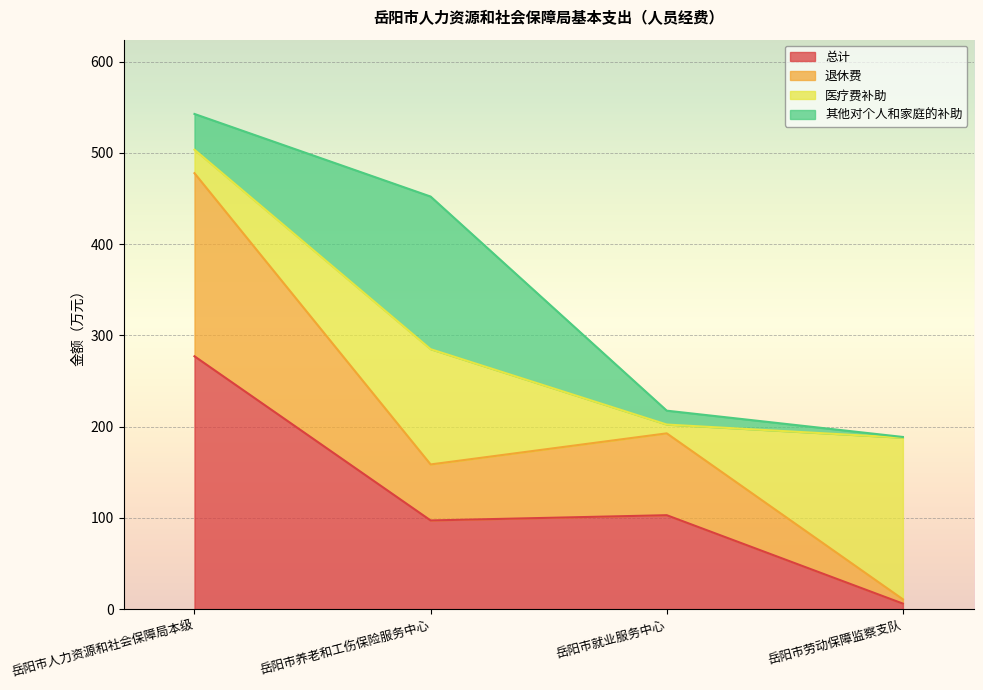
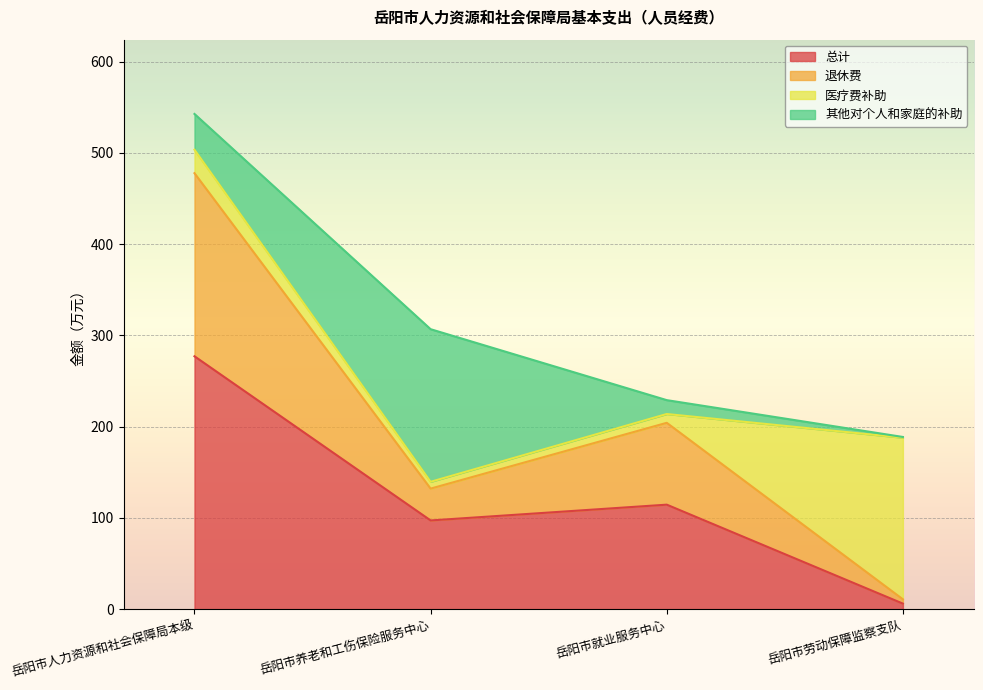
退休费, 岳阳市养老和工伤保险服务中心: 60 -> 30
医疗费补助, 岳阳市养老和工伤保险服务中心: 130 -> 10
总计, 岳阳市就业服务中心: 100 -> 110
